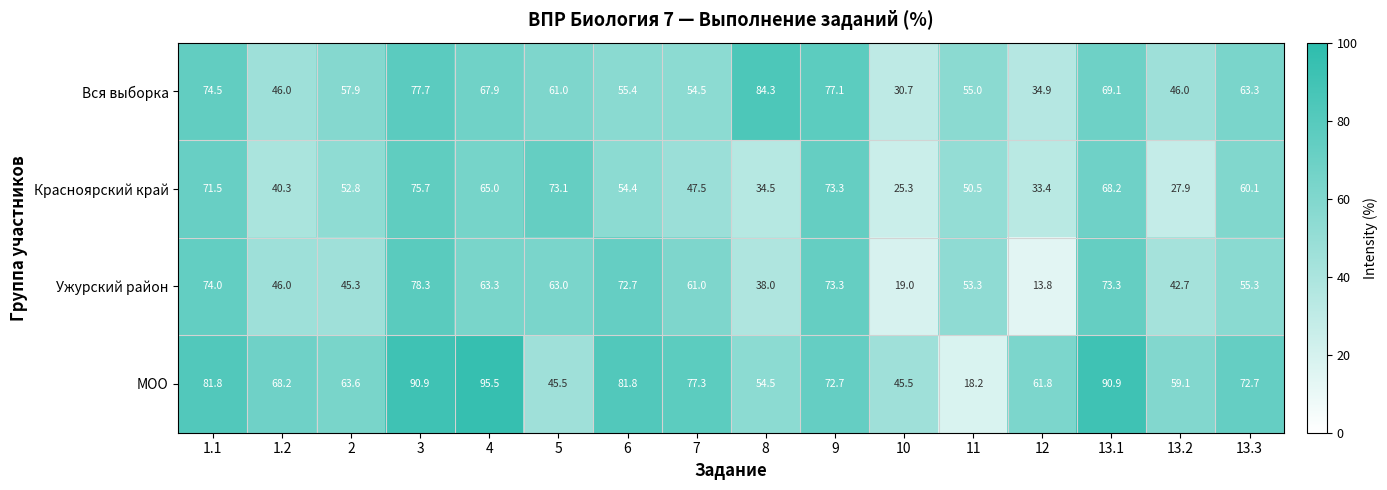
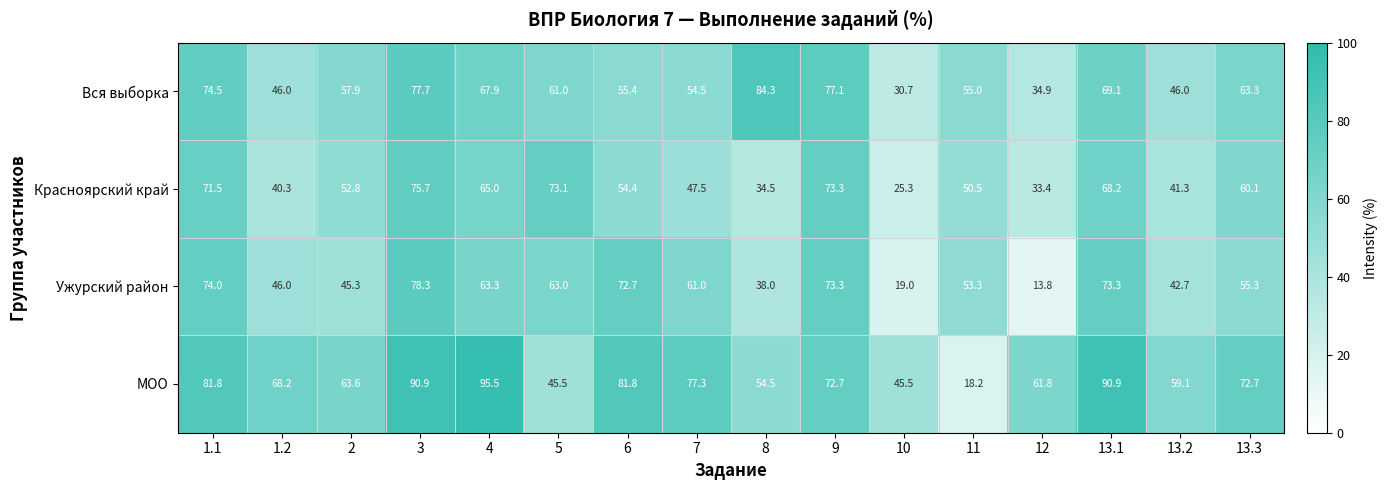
Красноярский край, 13.2: 27.9 -> 41.3
